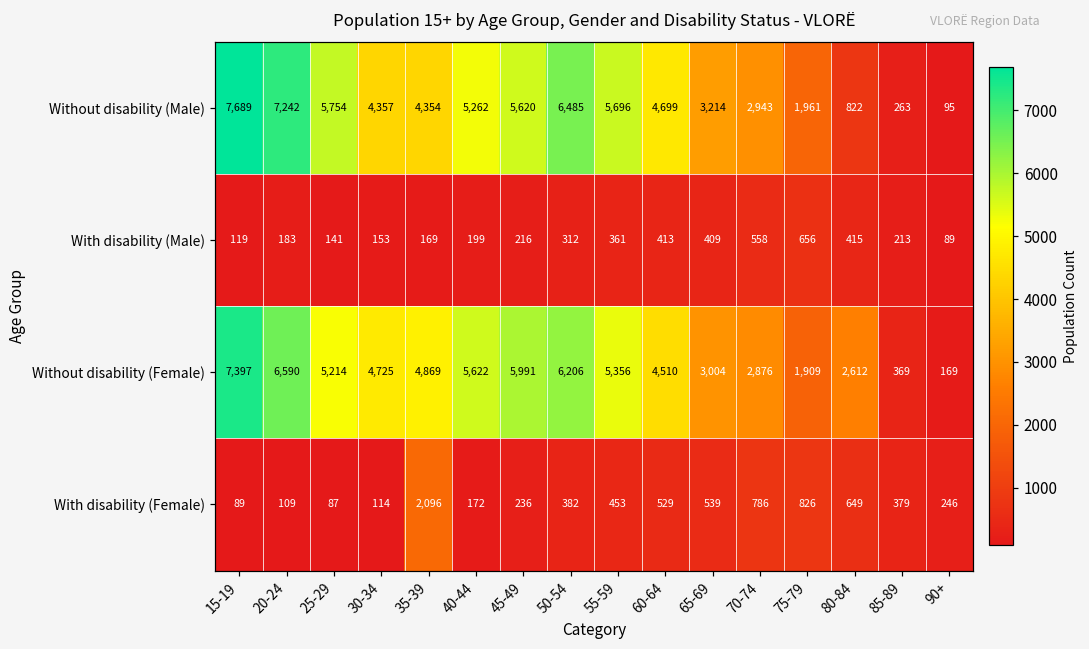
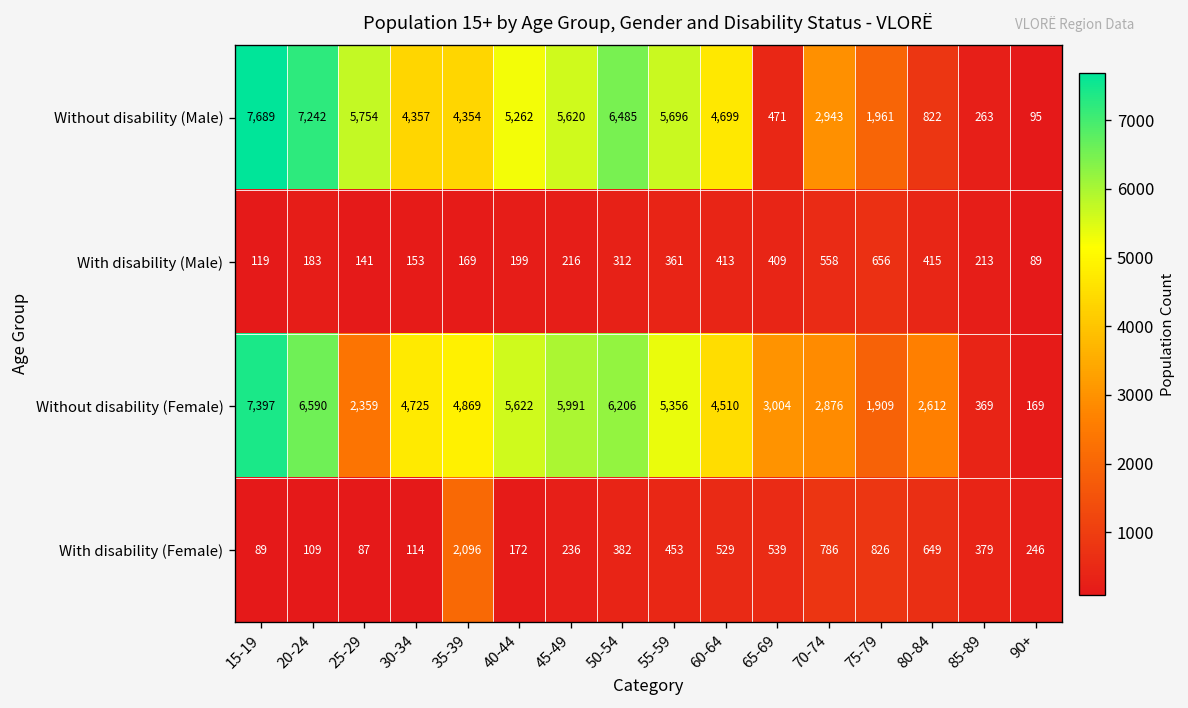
Without disability (Male), 65-69: 3,214 -> 471
Without disability (Female), 25-29: 5,214 -> 2,359
